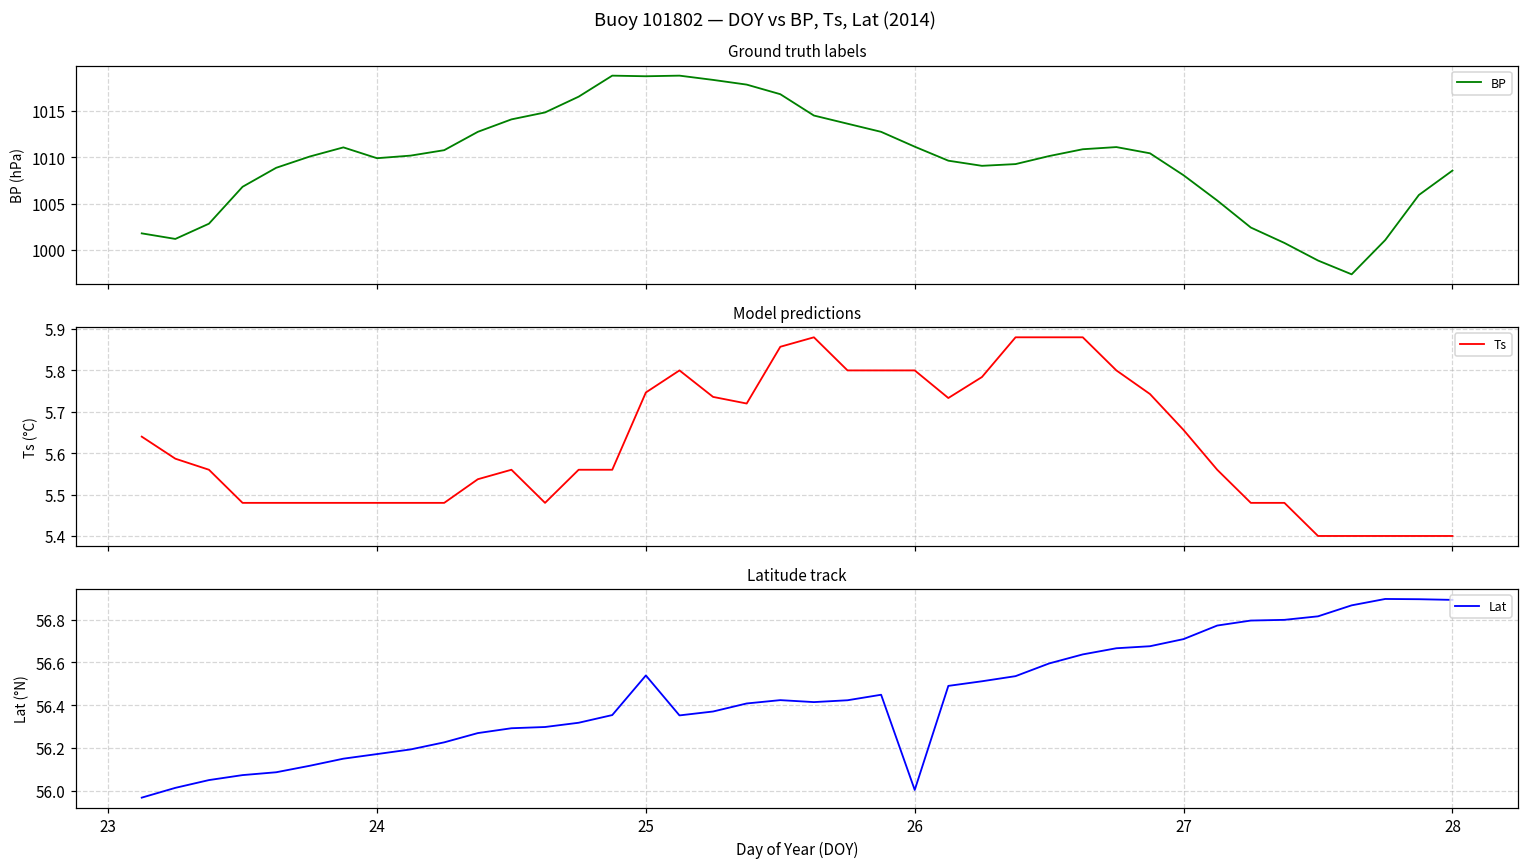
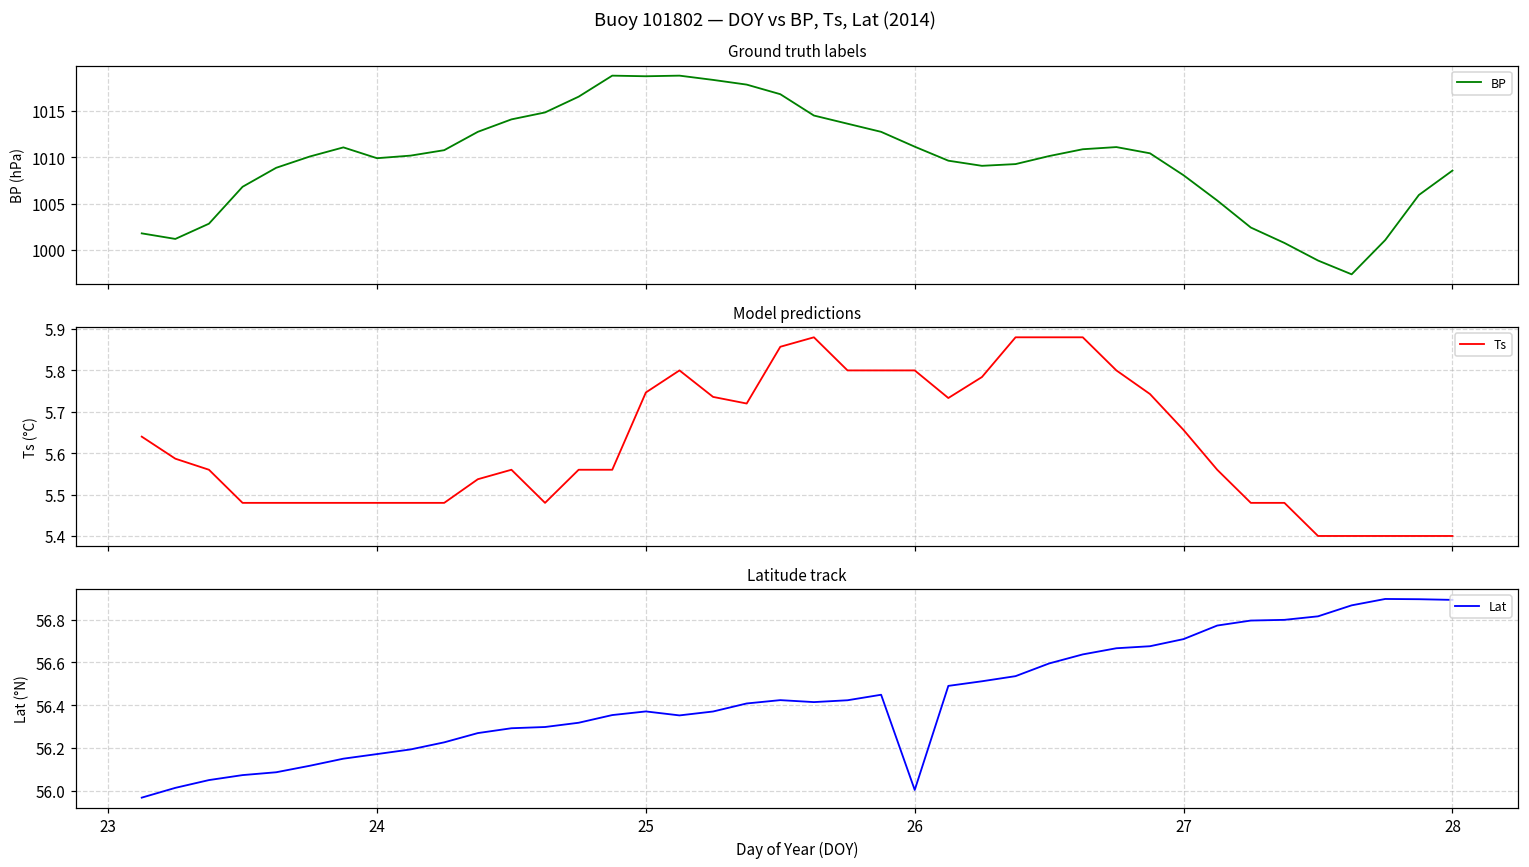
Latitude track, 25: 56.54 -> 56.37
